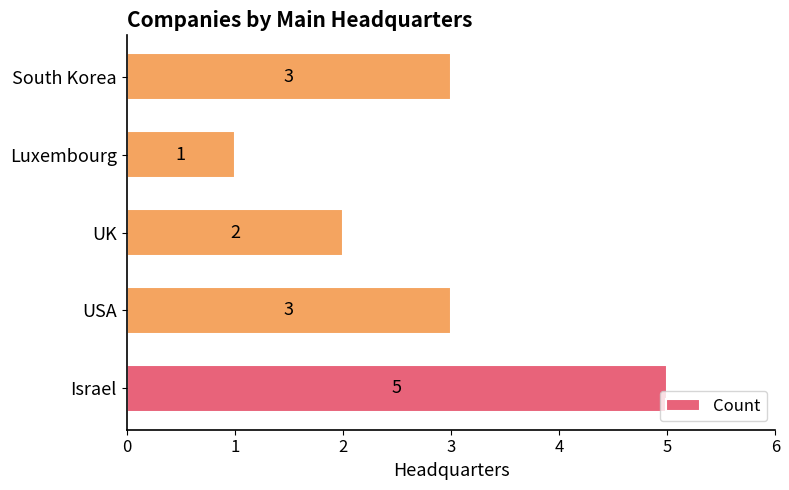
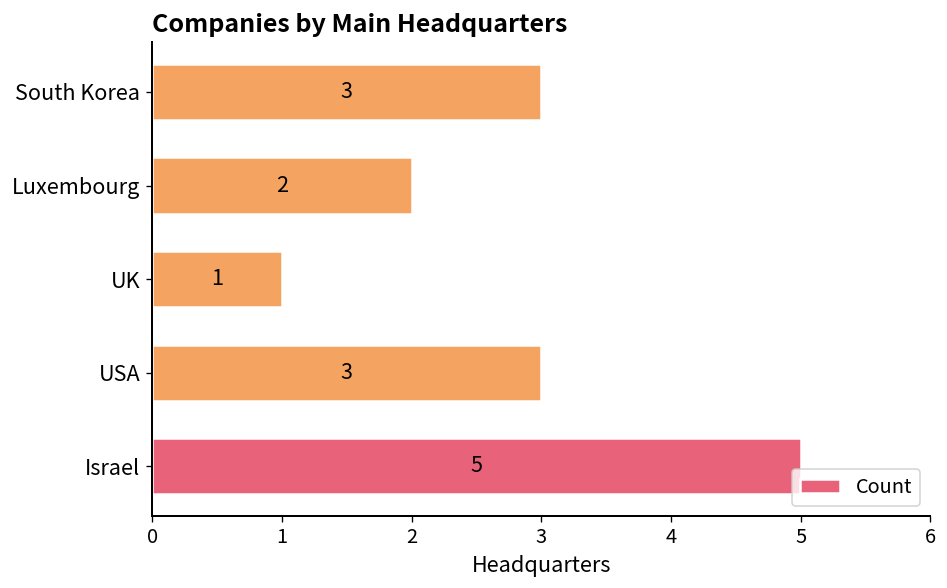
Luxembourg: 1 -> 2
UK: 2 -> 1
